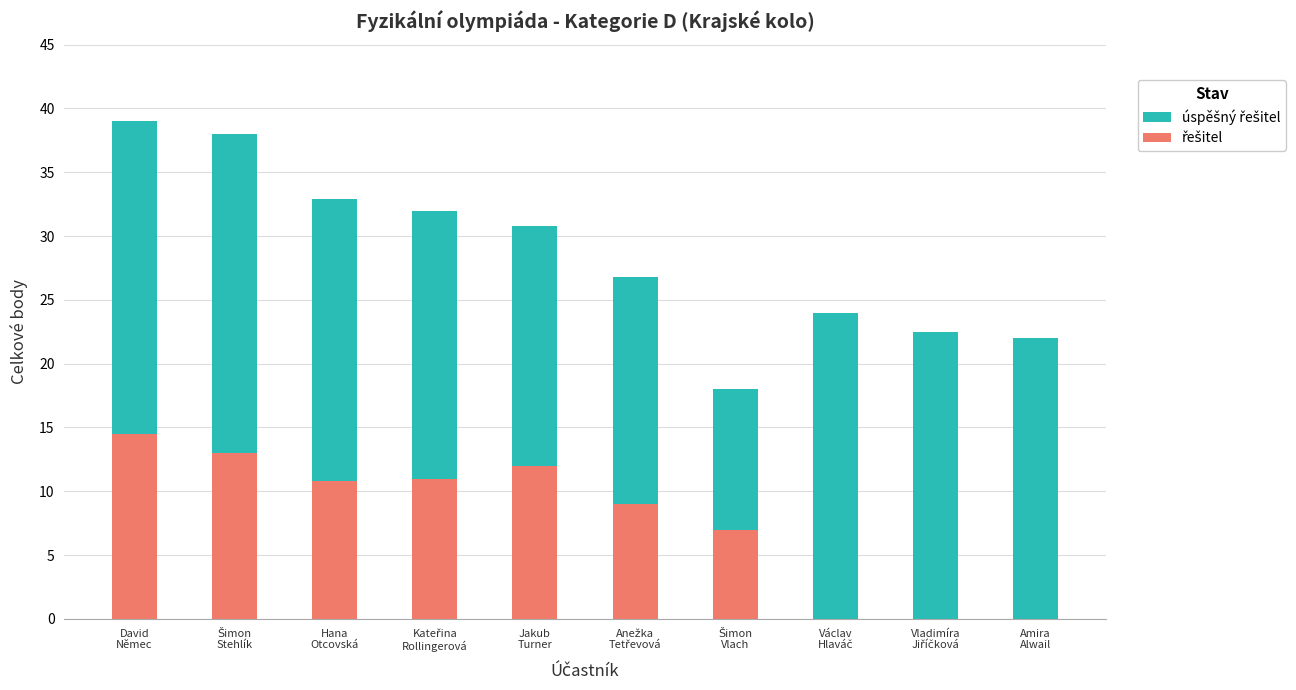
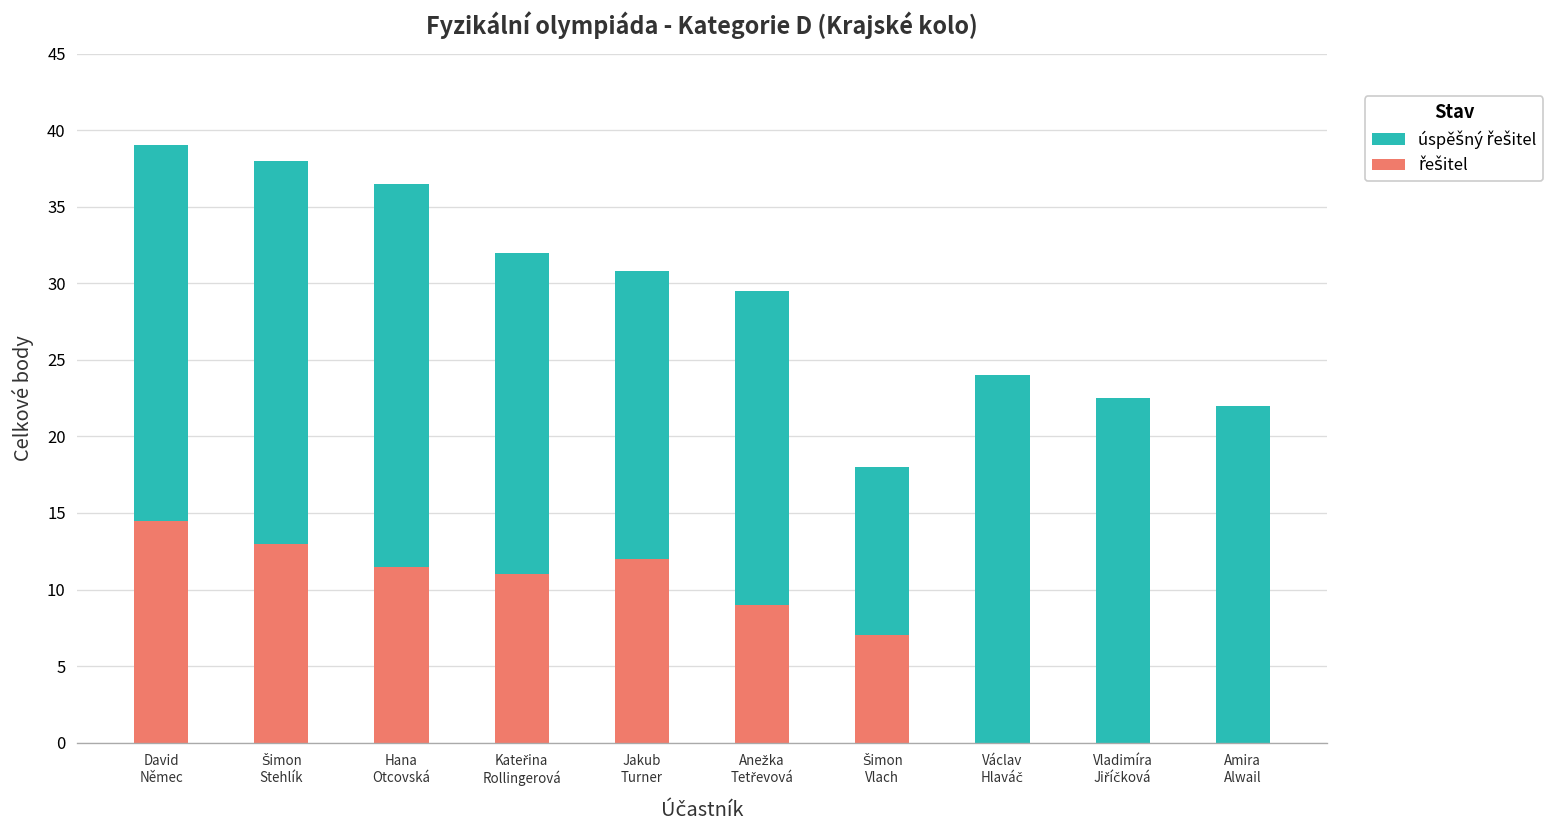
úspěšný řešitel, Hana Otcovská: 32.9 -> 36.5
řešitel, Hana Otcovská: 10.8 -> 11.5
úspěšný řešitel, Anežka Tetřevová: 26.8 -> 29.5
